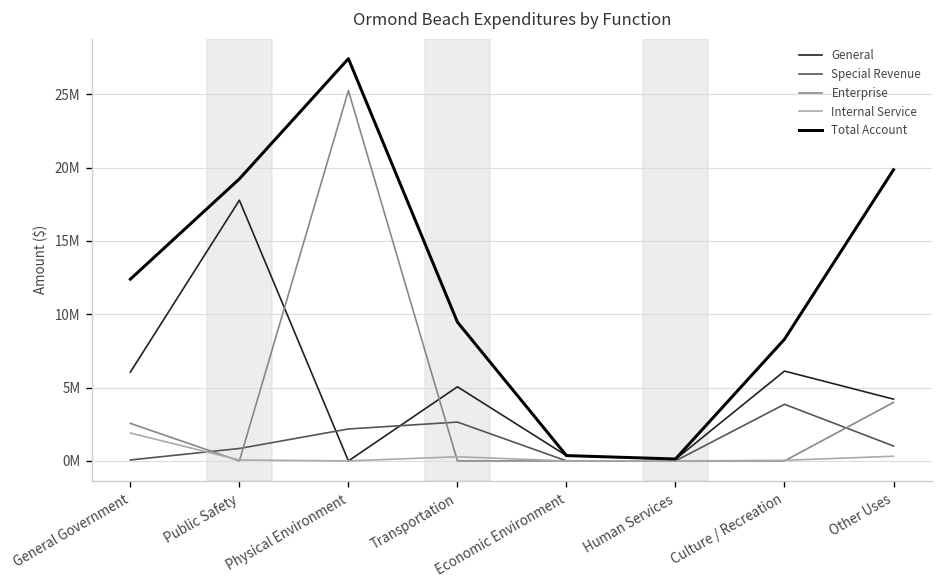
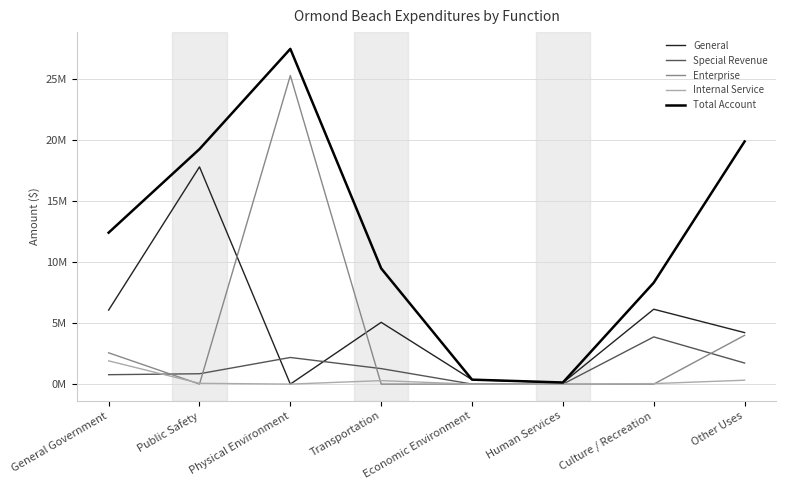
Special Revenue, General Government: 100000 -> 800000
Special Revenue, Transportation: 2600000 -> 1300000
Special Revenue, Other Uses: 1000000 -> 1700000
